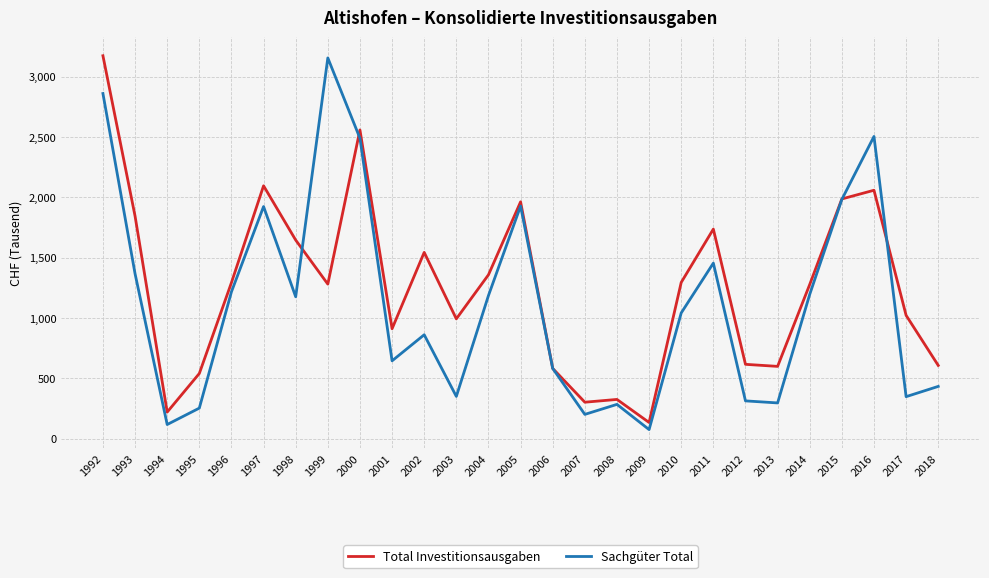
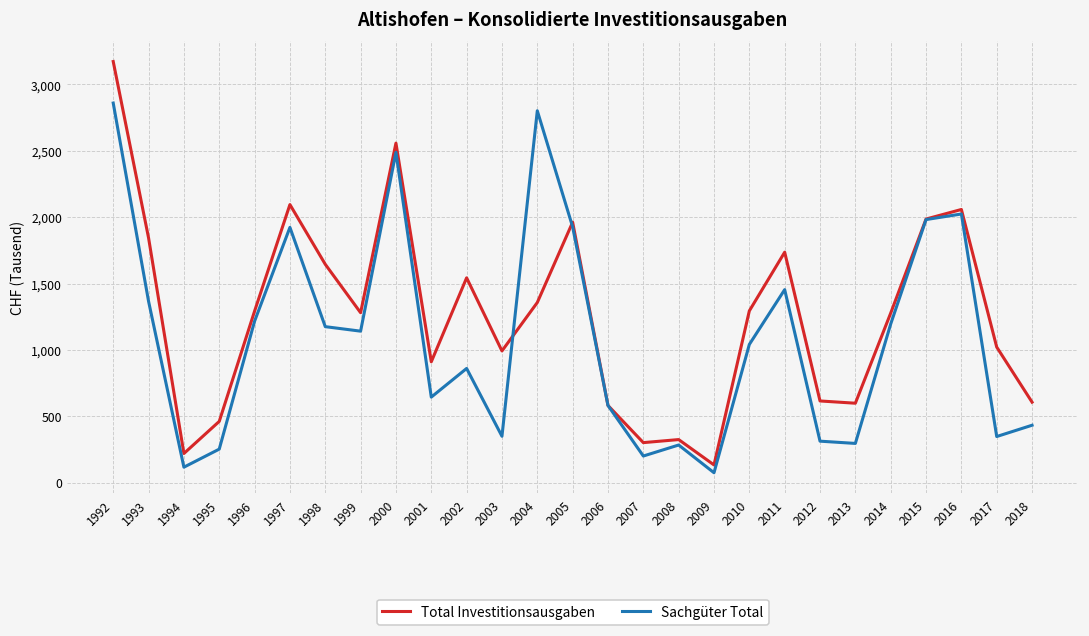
Total Investitionsausgaben, 1995: 540 -> 460
Sachgüter Total, 1999: 3,160 -> 1,140
Sachgüter Total, 2004: 1,190 -> 2,800
Sachgüter Total, 2016: 2,500 -> 2,020
